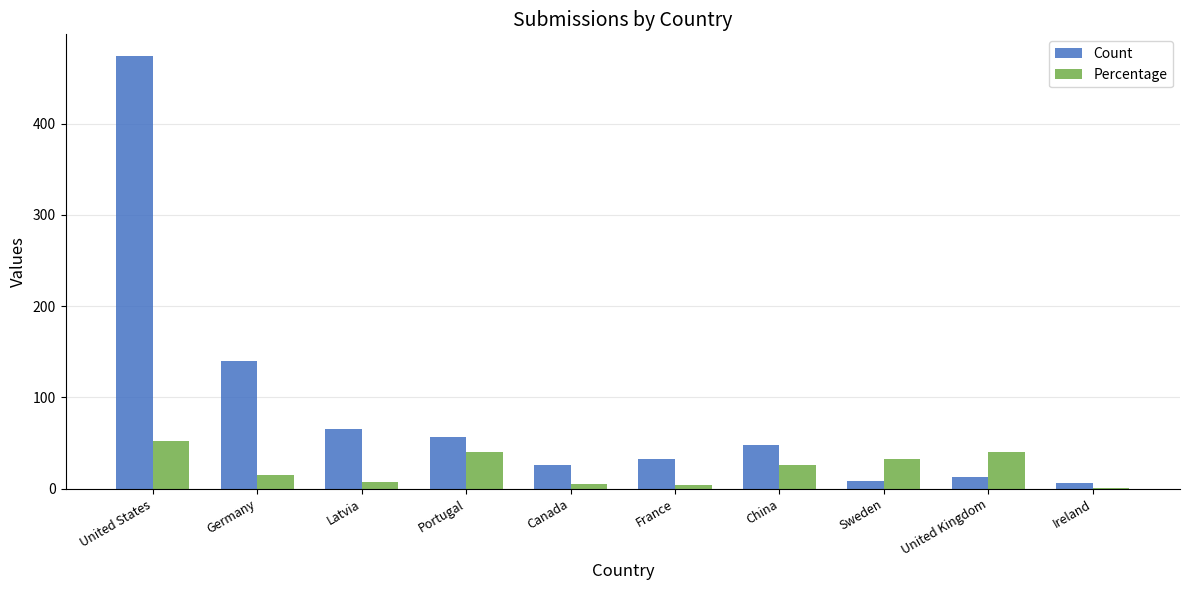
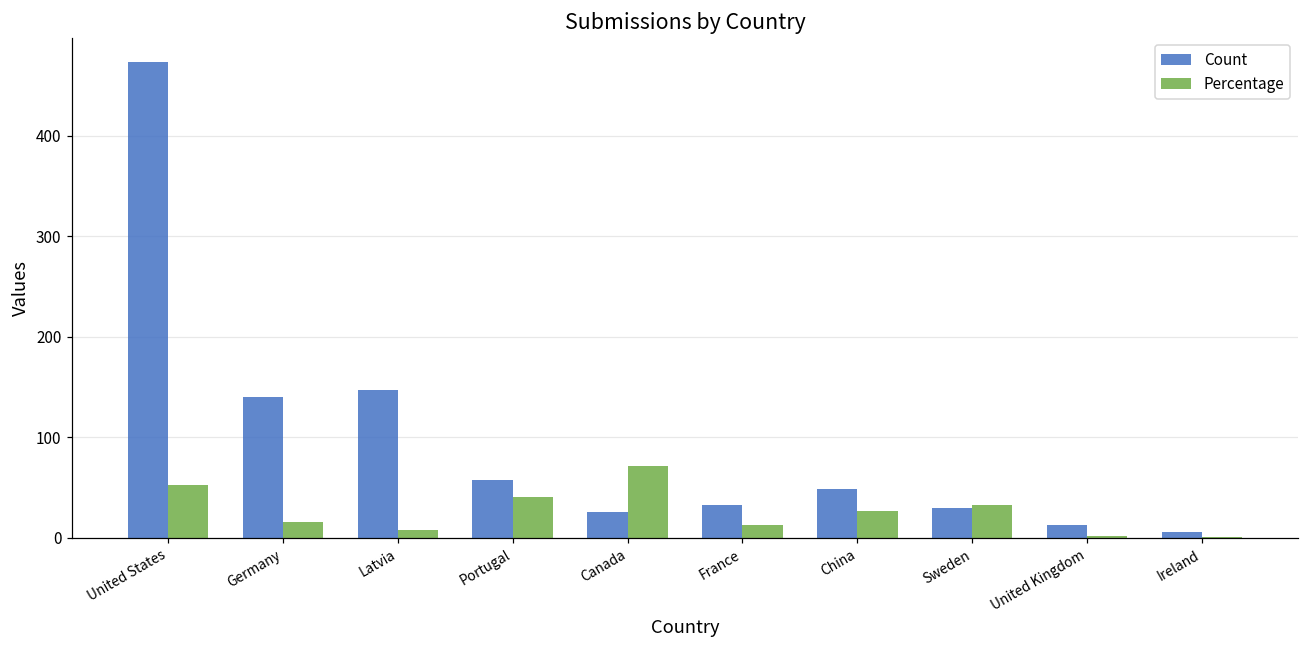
Count, Latvia: 70 -> 150
Percentage, Canada: 0 -> 70
Percentage, France: 0 -> 10
Count, Sweden: 10 -> 30
Percentage, United Kingdom: 40 -> 0
